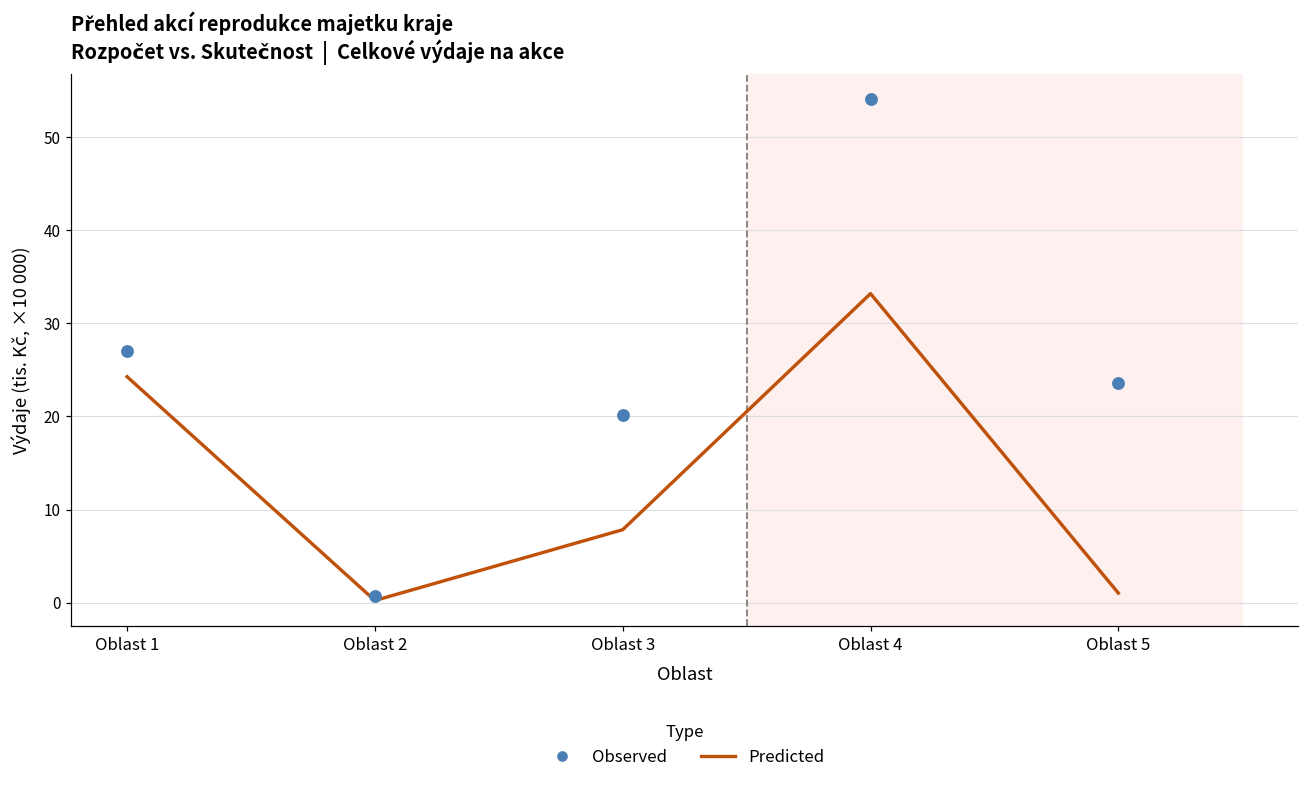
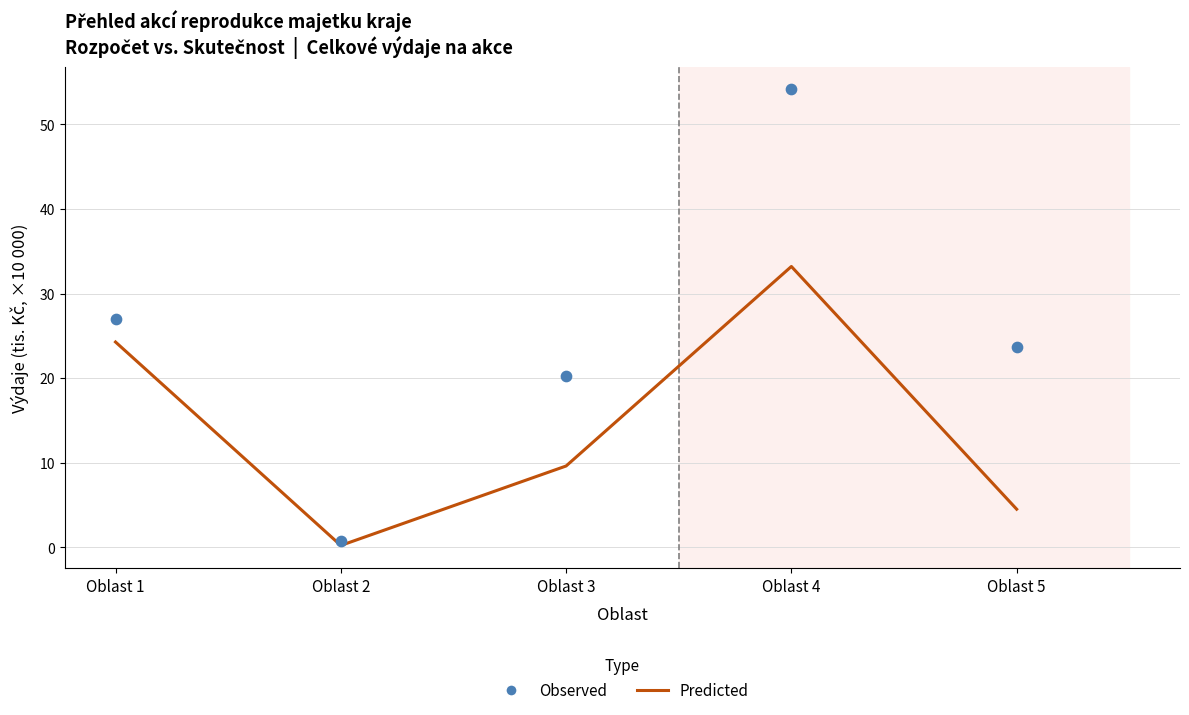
Predicted, Oblast 3: 8 -> 10
Predicted, Oblast 5: 1 -> 5
